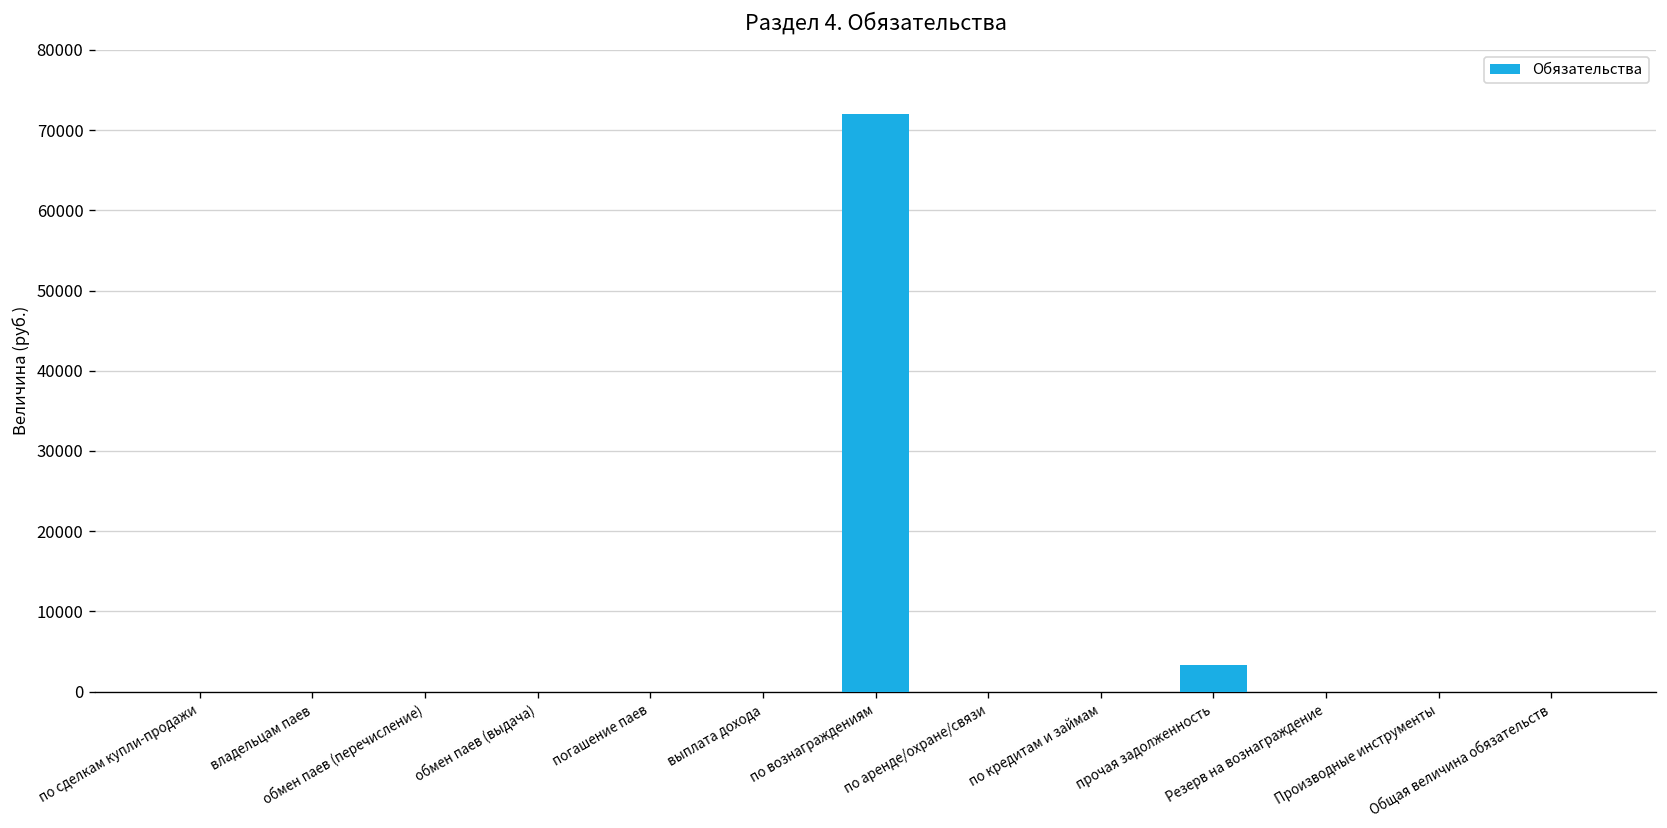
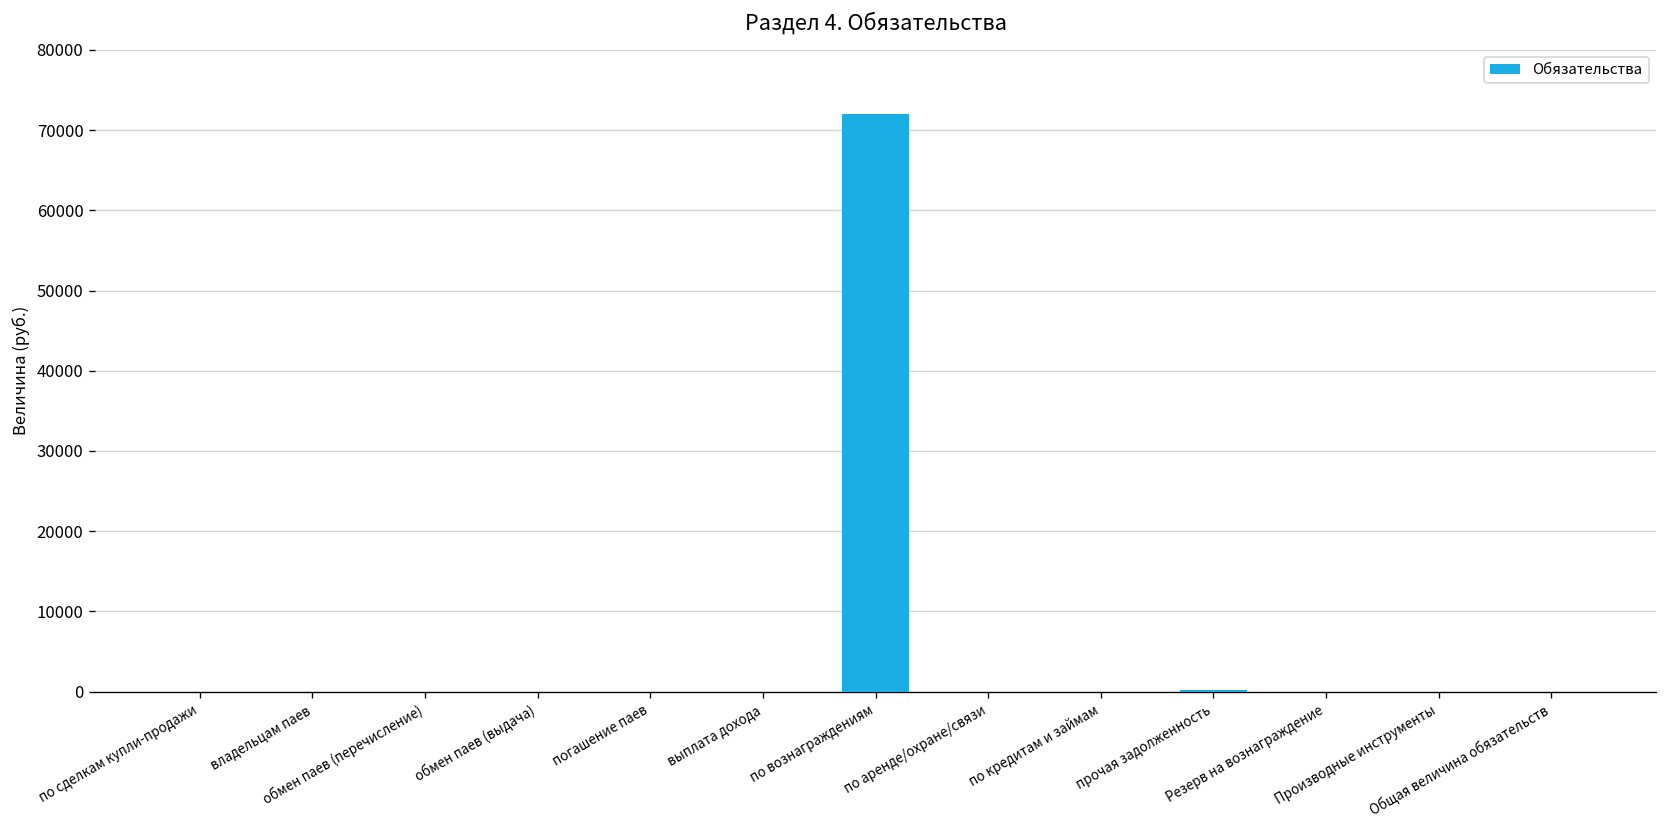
прочая задолженность: 3000 -> 0
